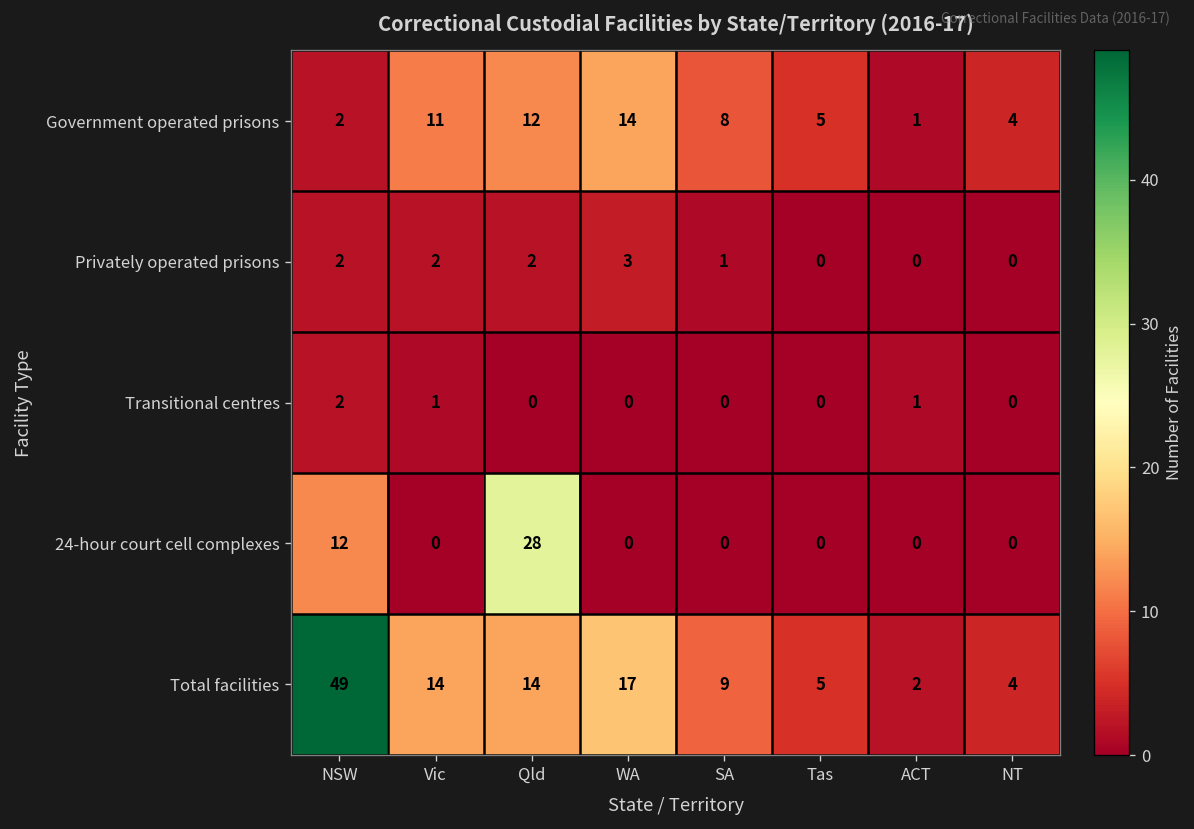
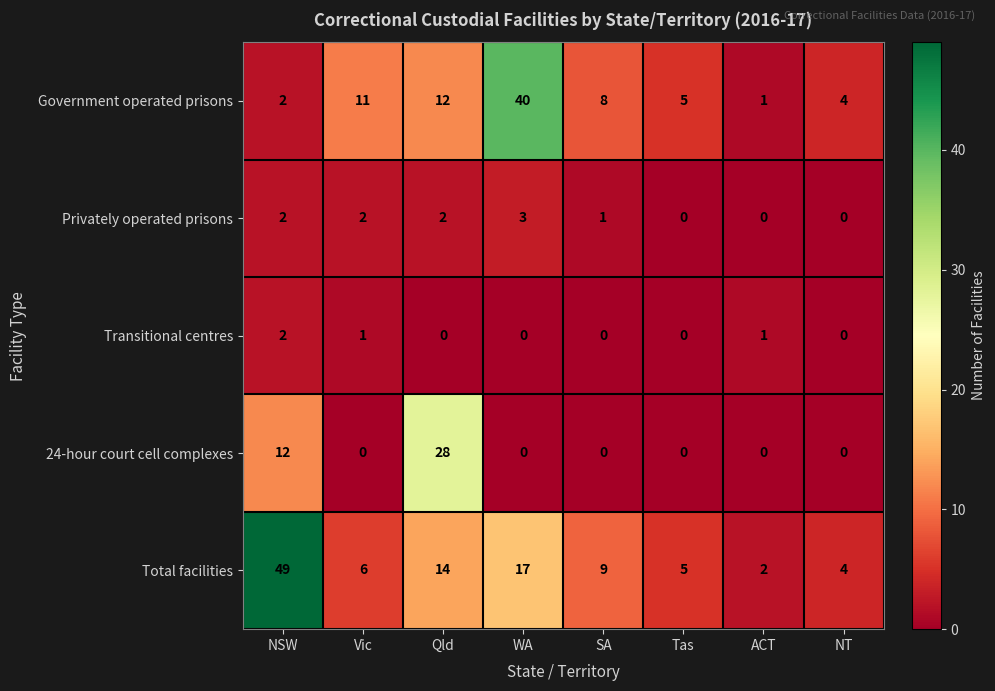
Government operated prisons, WA: 14 -> 40
Total facilities, Vic: 14 -> 6
